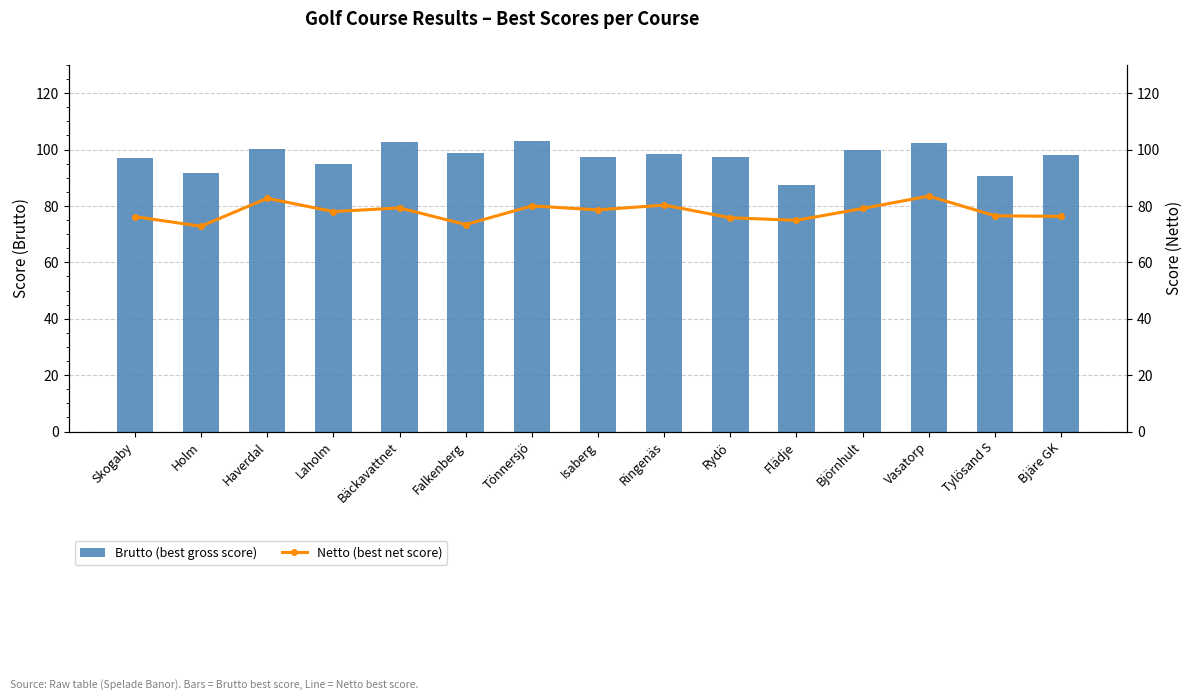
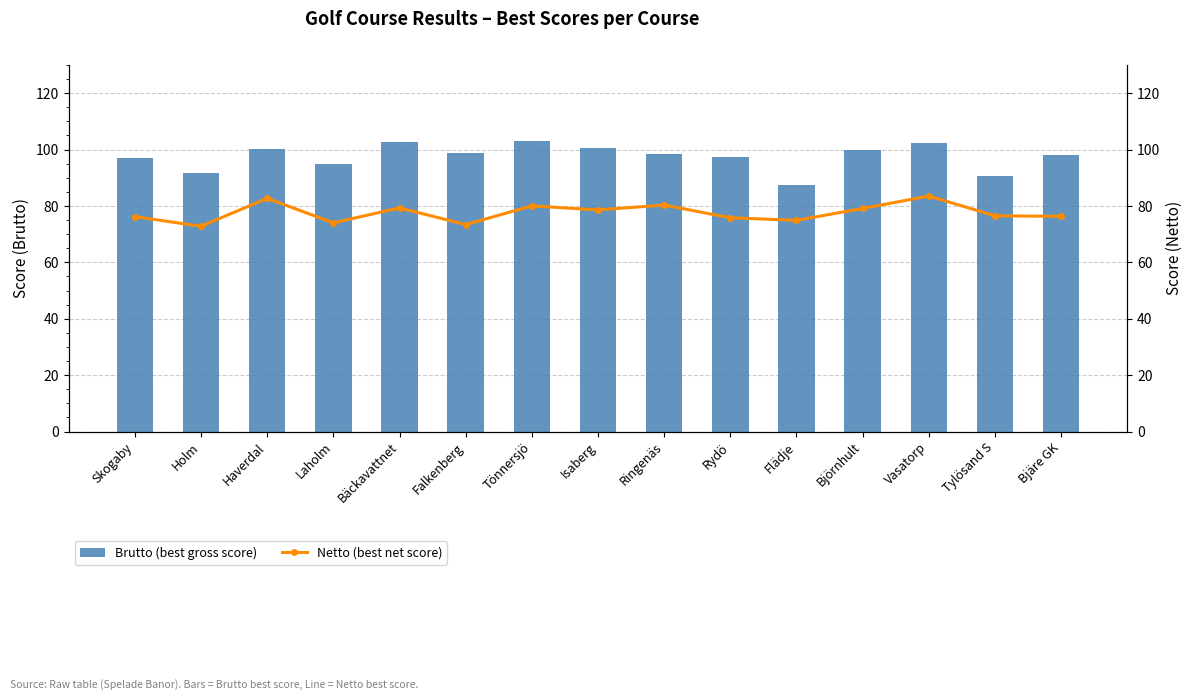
Brutto (best gross score), Isaberg: 97 -> 101
Netto (best net score), Laholm: 78 -> 74
